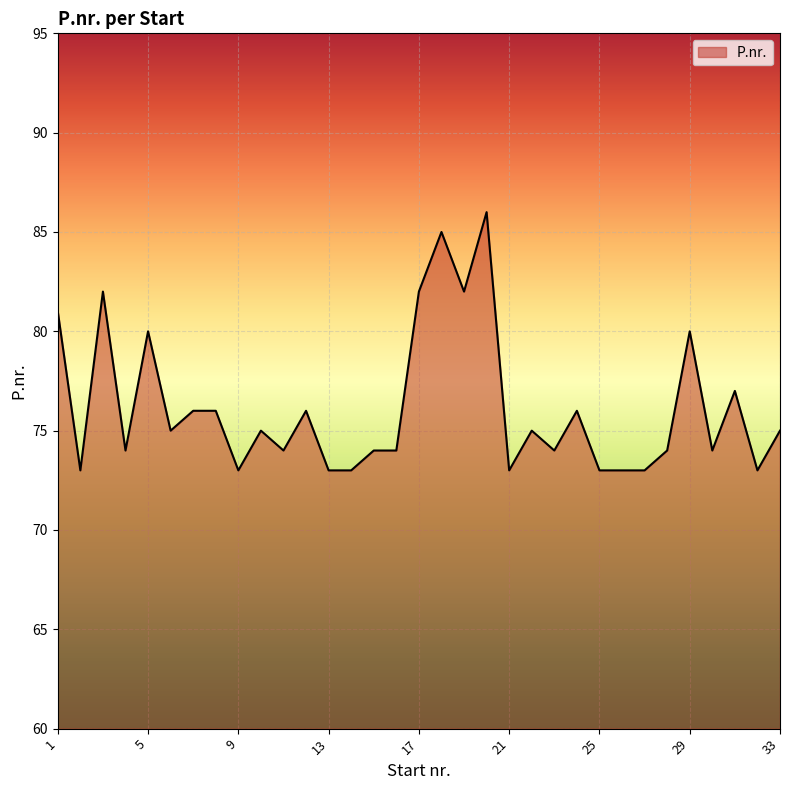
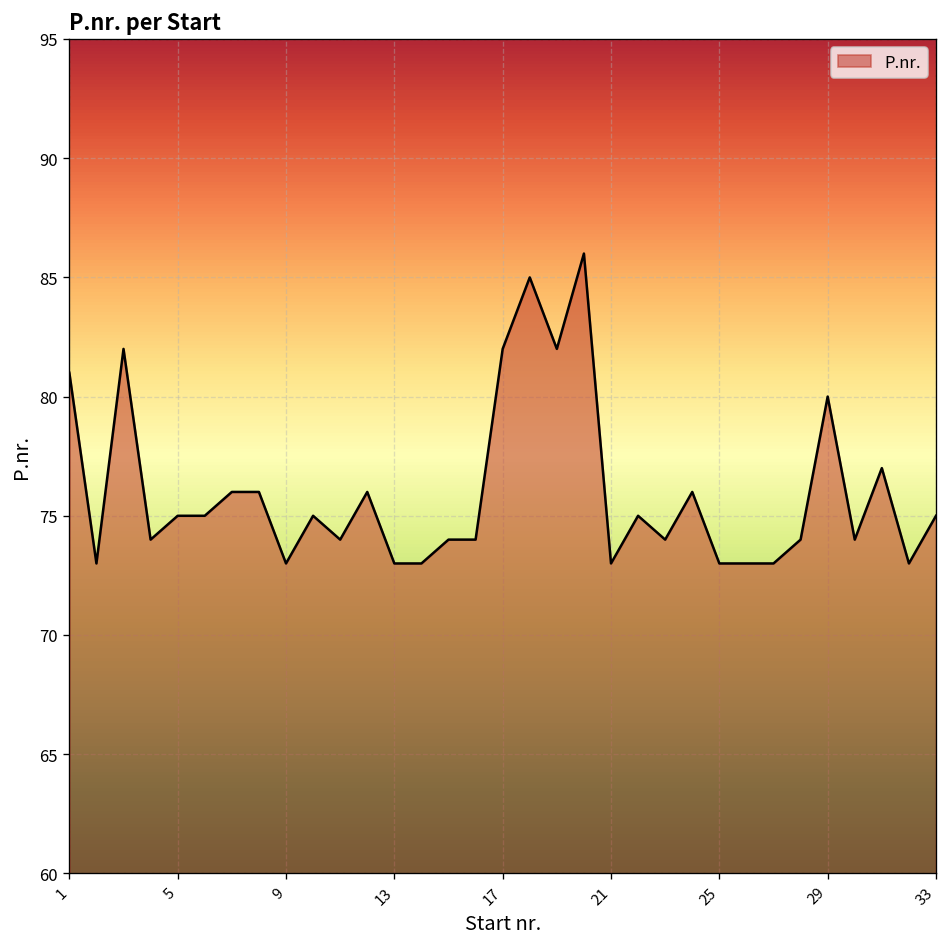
5: 80 -> 75
